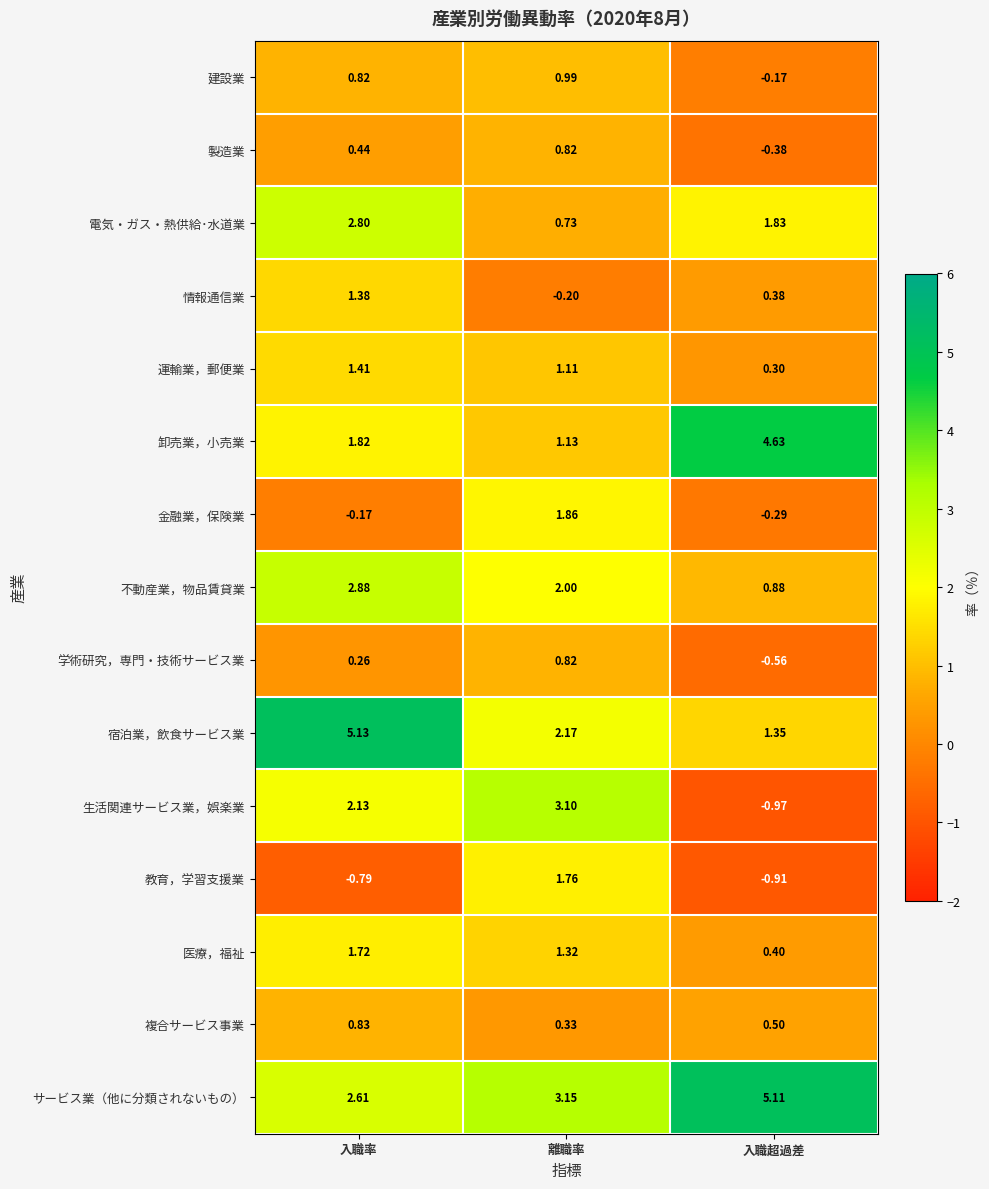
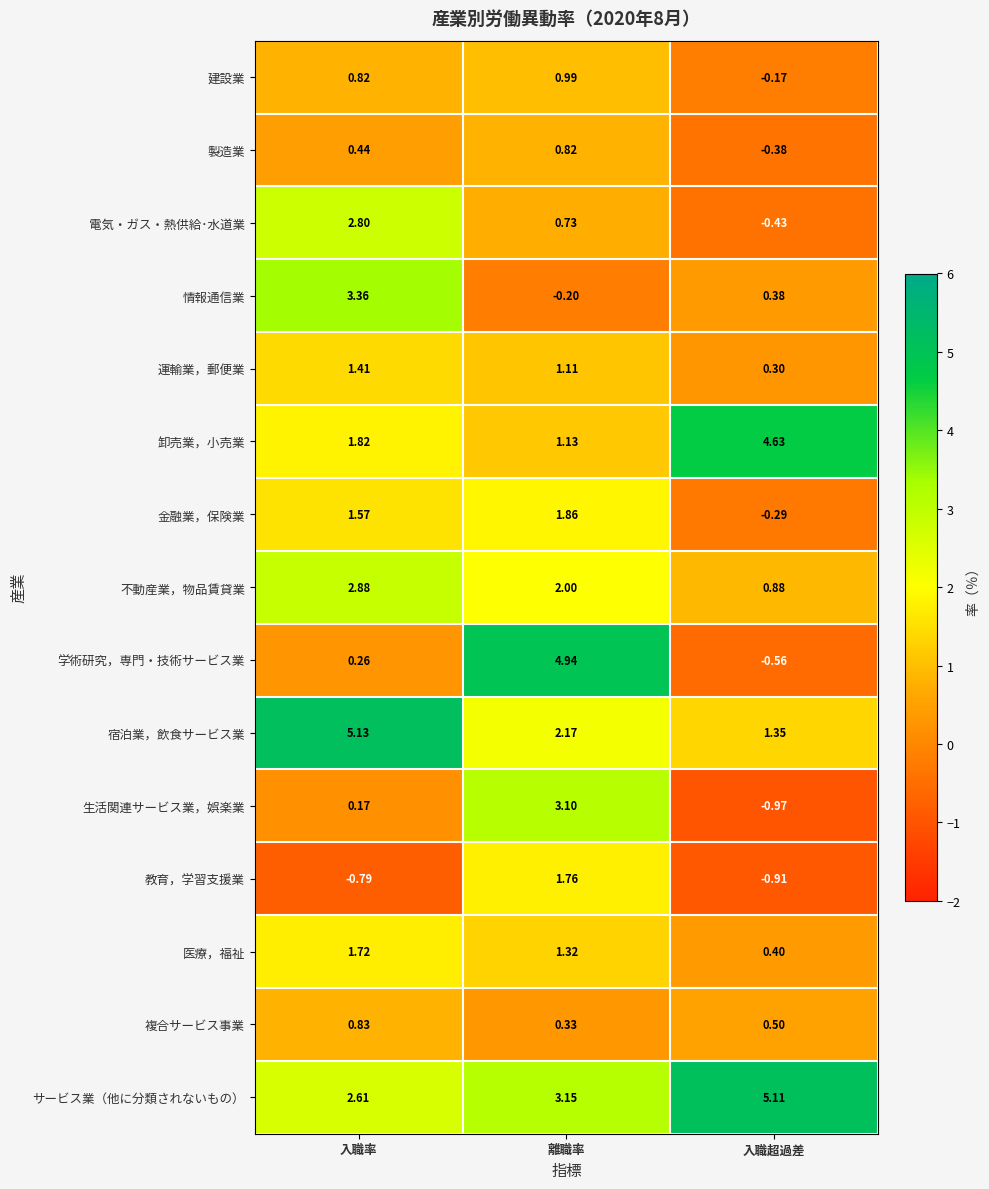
電気・ガス・熱供給･水道業, 入職超過差: 1.83 -> -0.43
情報通信業, 入職率: 1.38 -> 3.36
金融業，保険業, 入職率: -0.17 -> 1.57
学術研究，専門・技術サービス業, 離職率: 0.82 -> 4.94
生活関連サービス業，娯楽業, 入職率: 2.13 -> 0.17
